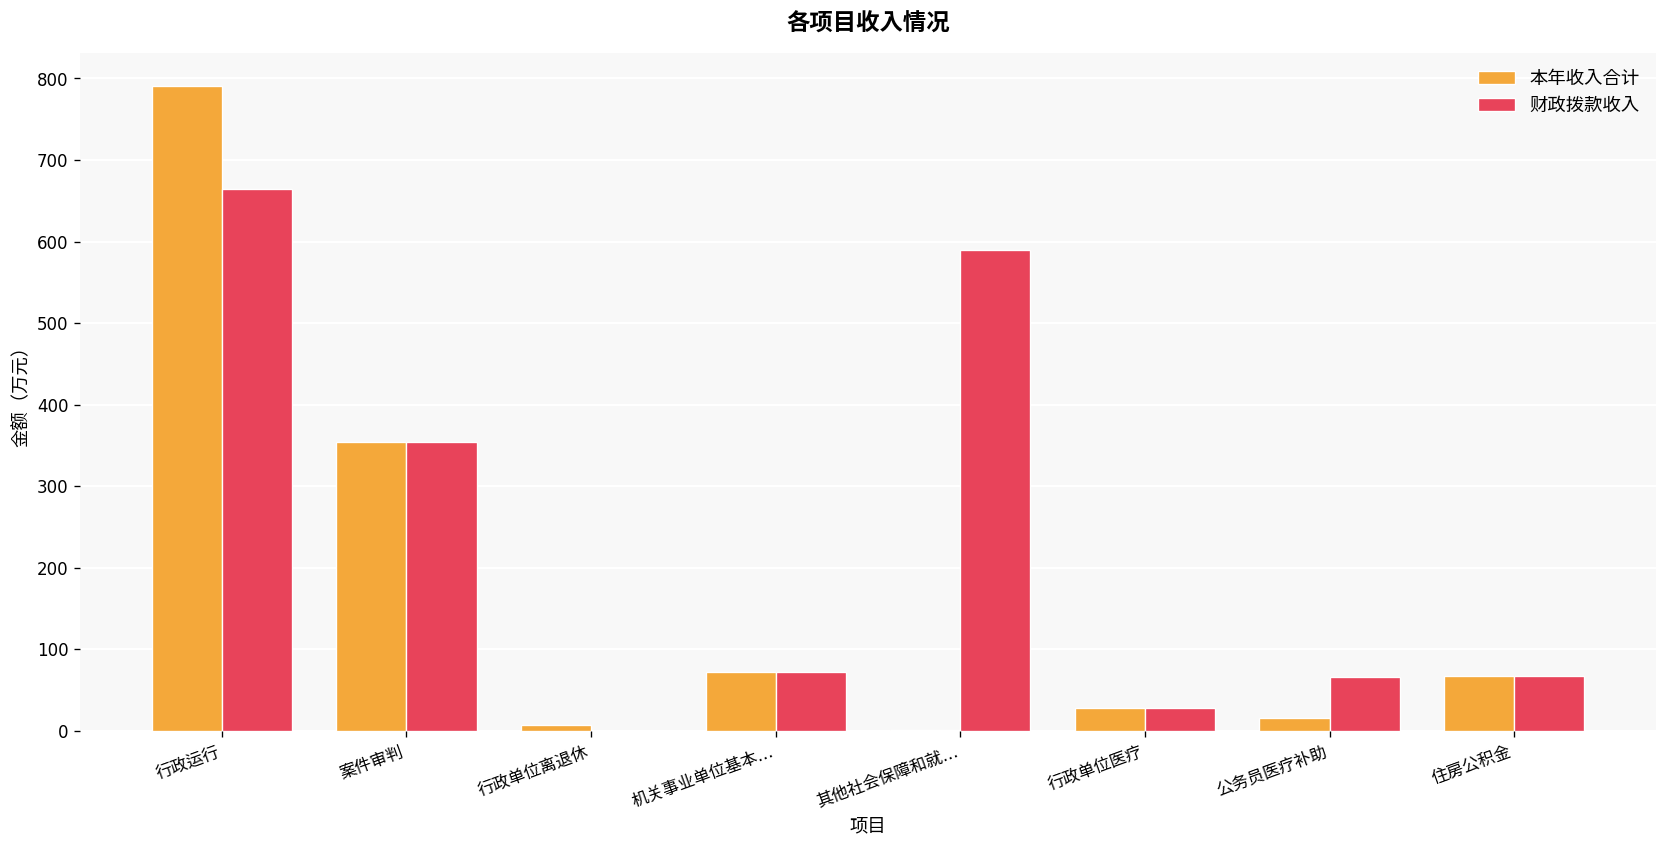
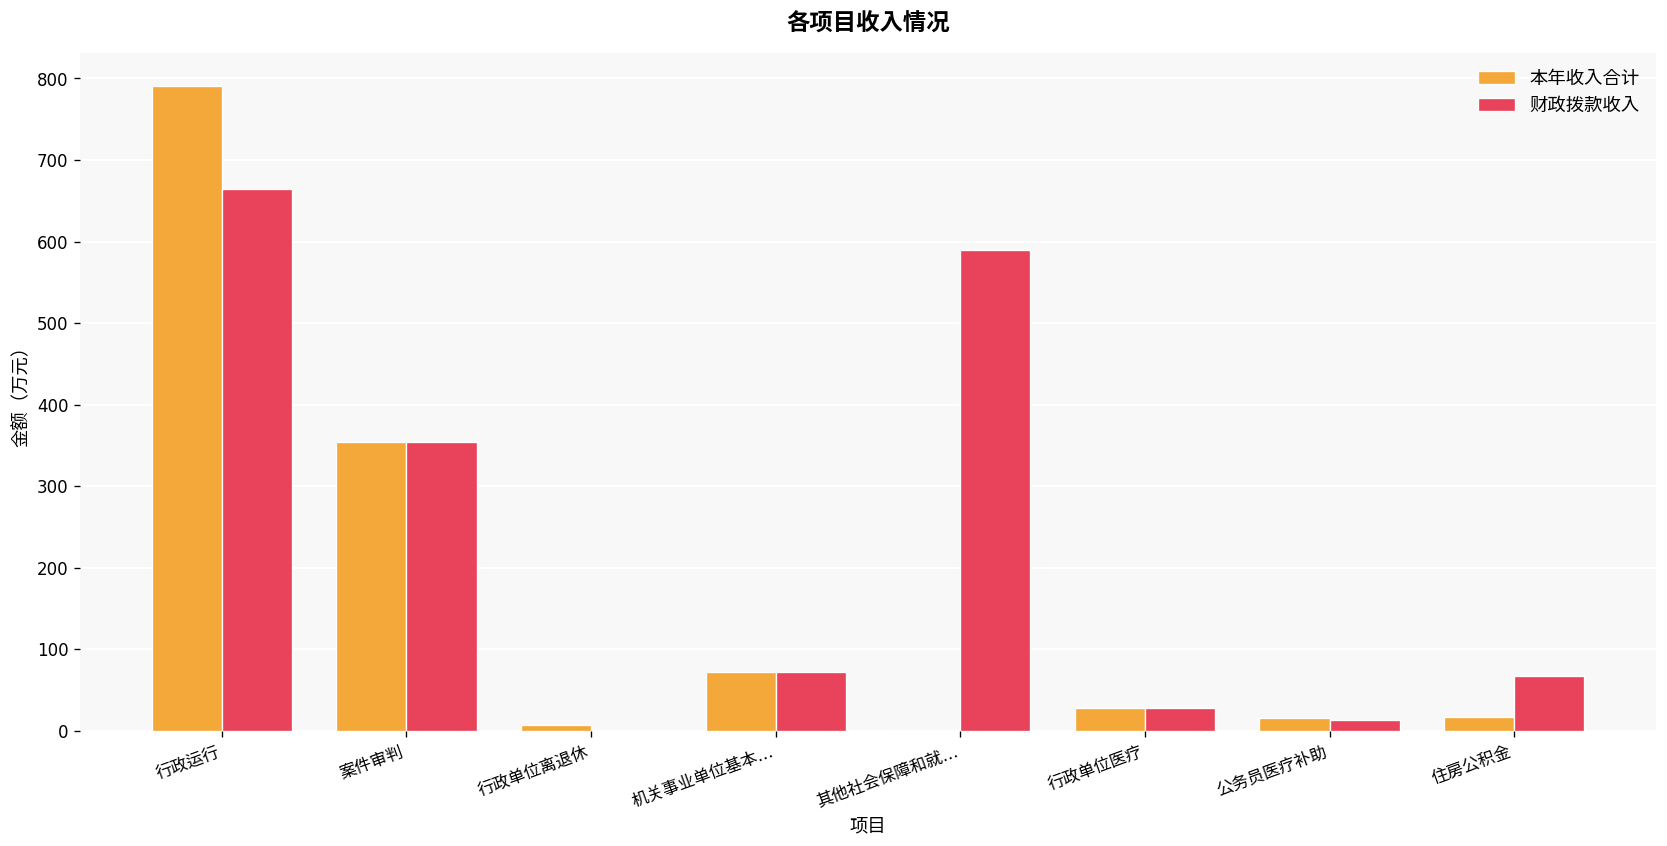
财政拨款收入, 公务员医疗补助: 70 -> 10
本年收入合计, 住房公积金: 70 -> 20
